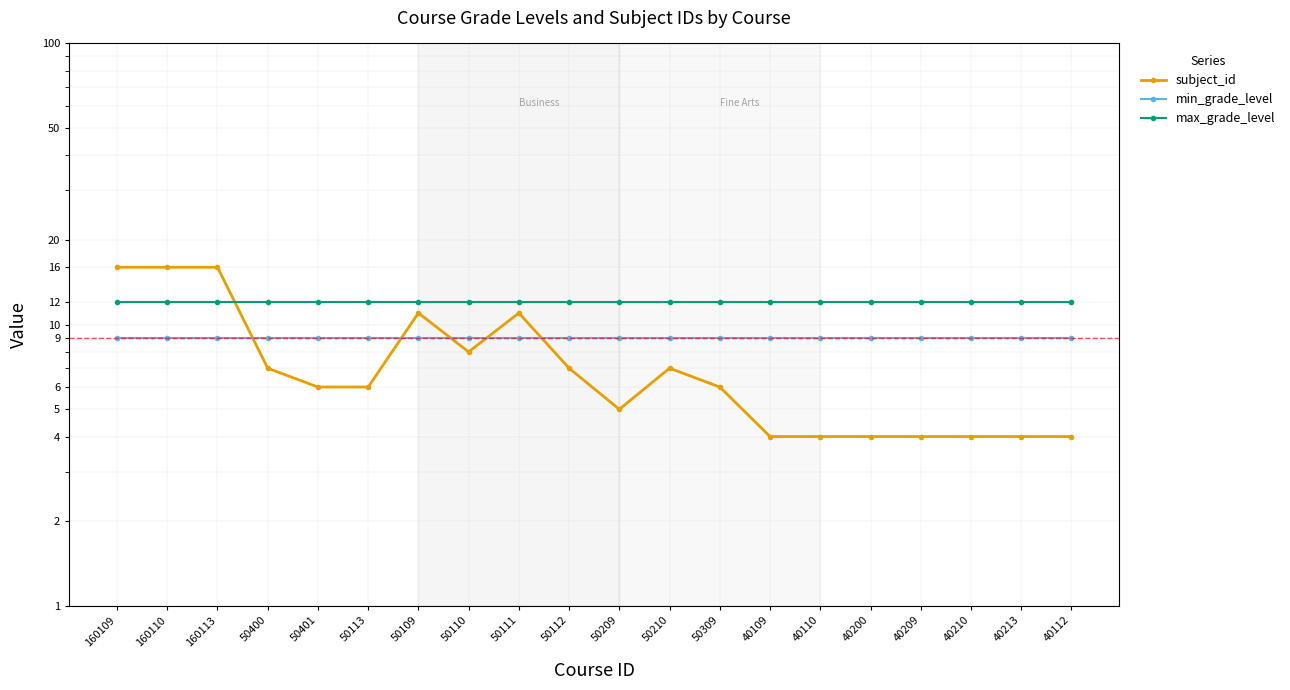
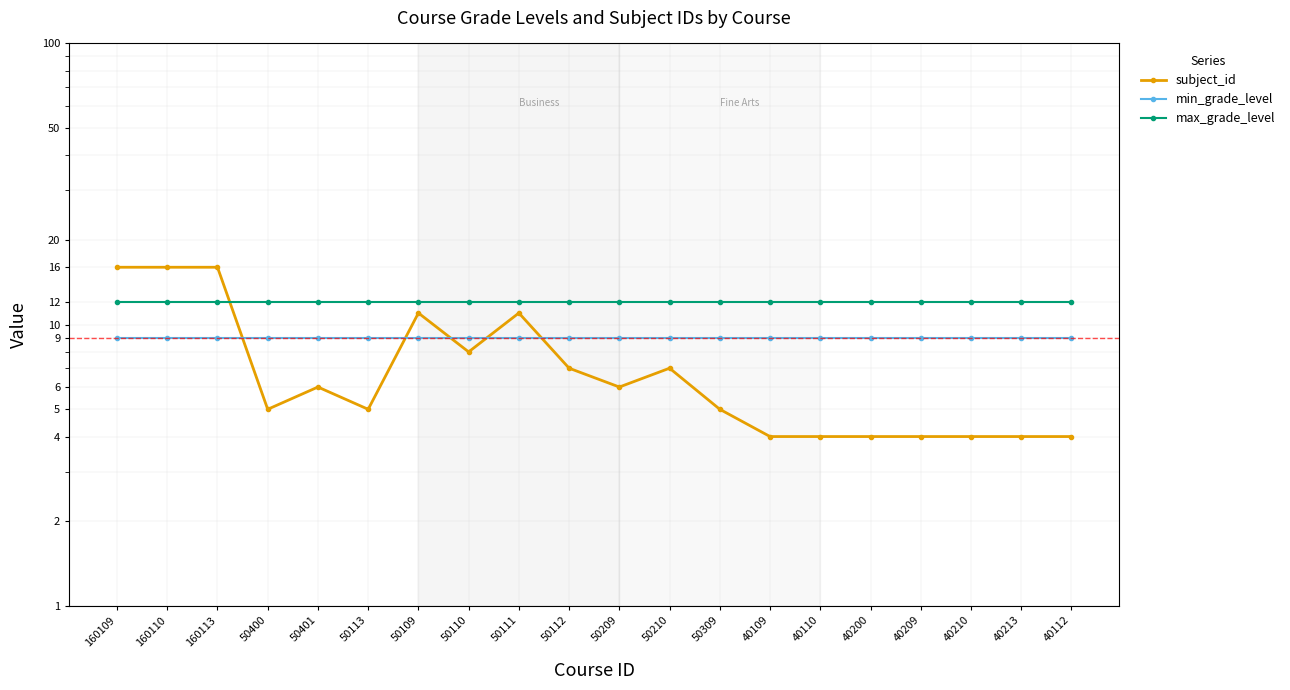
subject_id, 50400: 7 -> 5
subject_id, 50113: 6 -> 5
subject_id, 50209: 5 -> 6
subject_id, 50309: 6 -> 5
